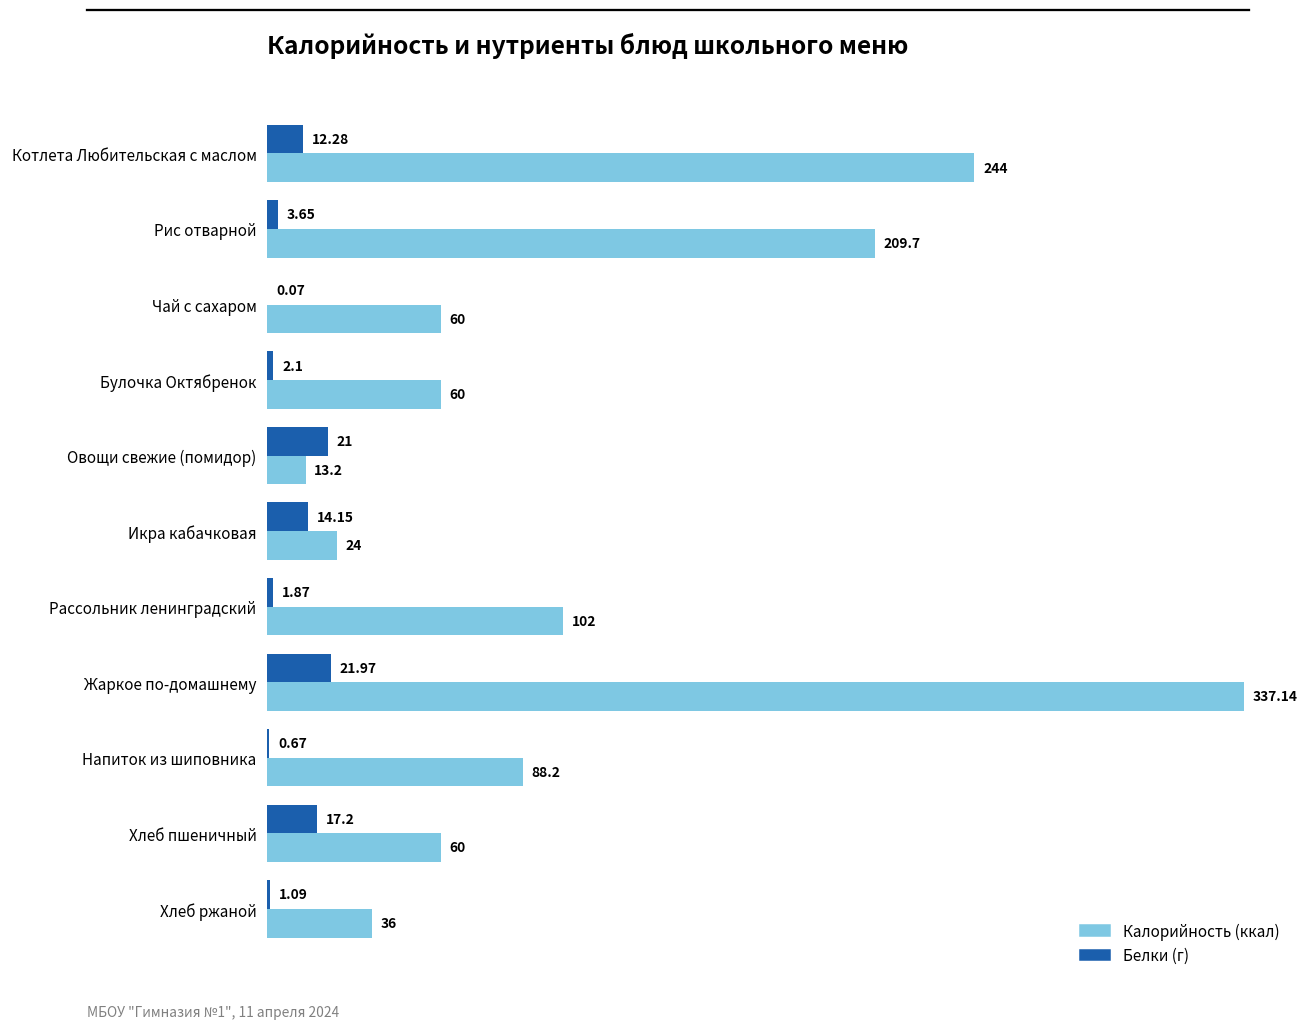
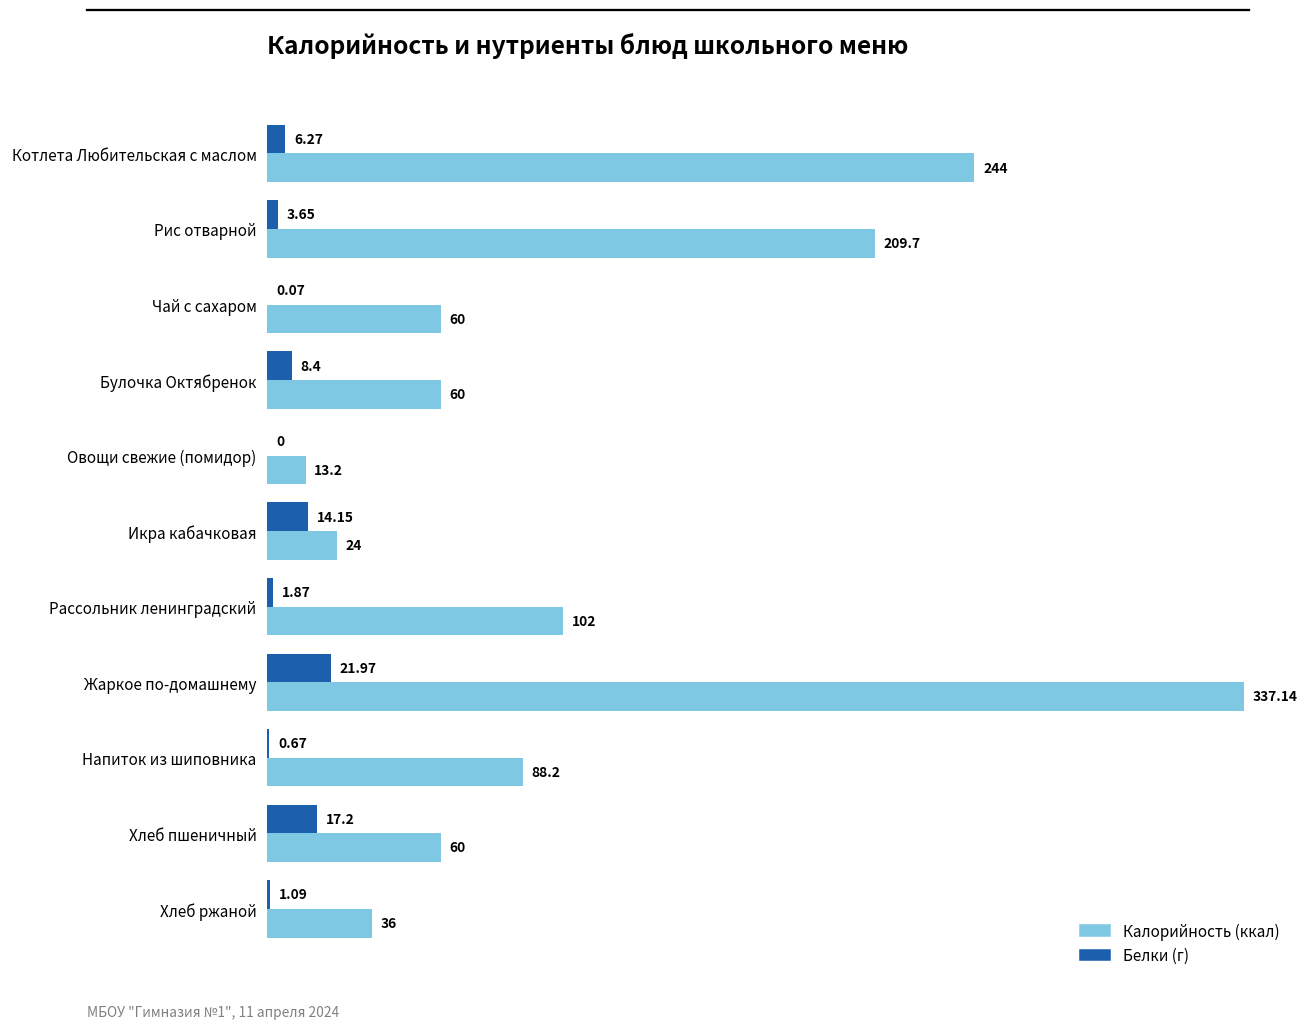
Белки (г), Котлета Любительская с маслом: 12.28 -> 6.27
Белки (г), Булочка Октябренок: 2.1 -> 8.4
Белки (г), Овощи свежие (помидор): 21 -> 0
